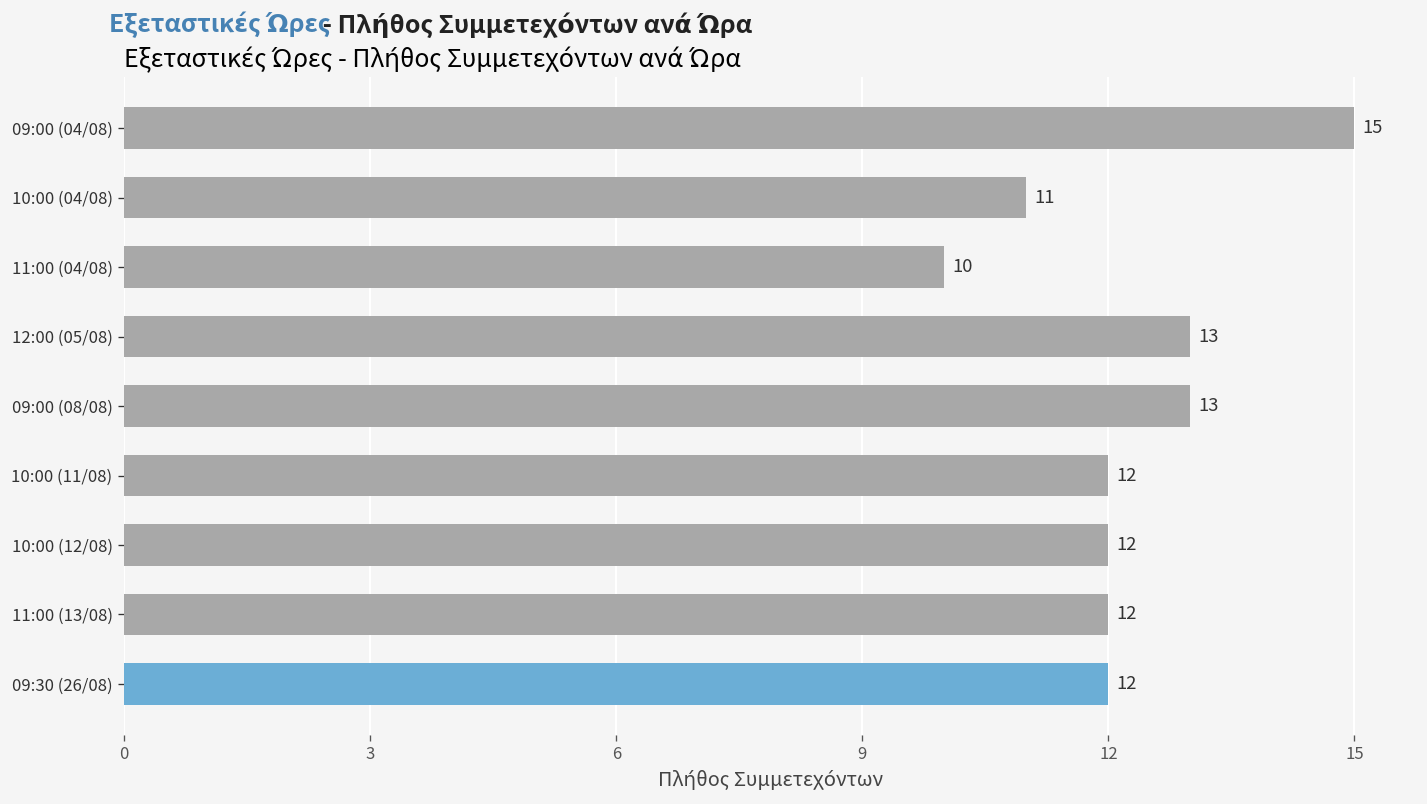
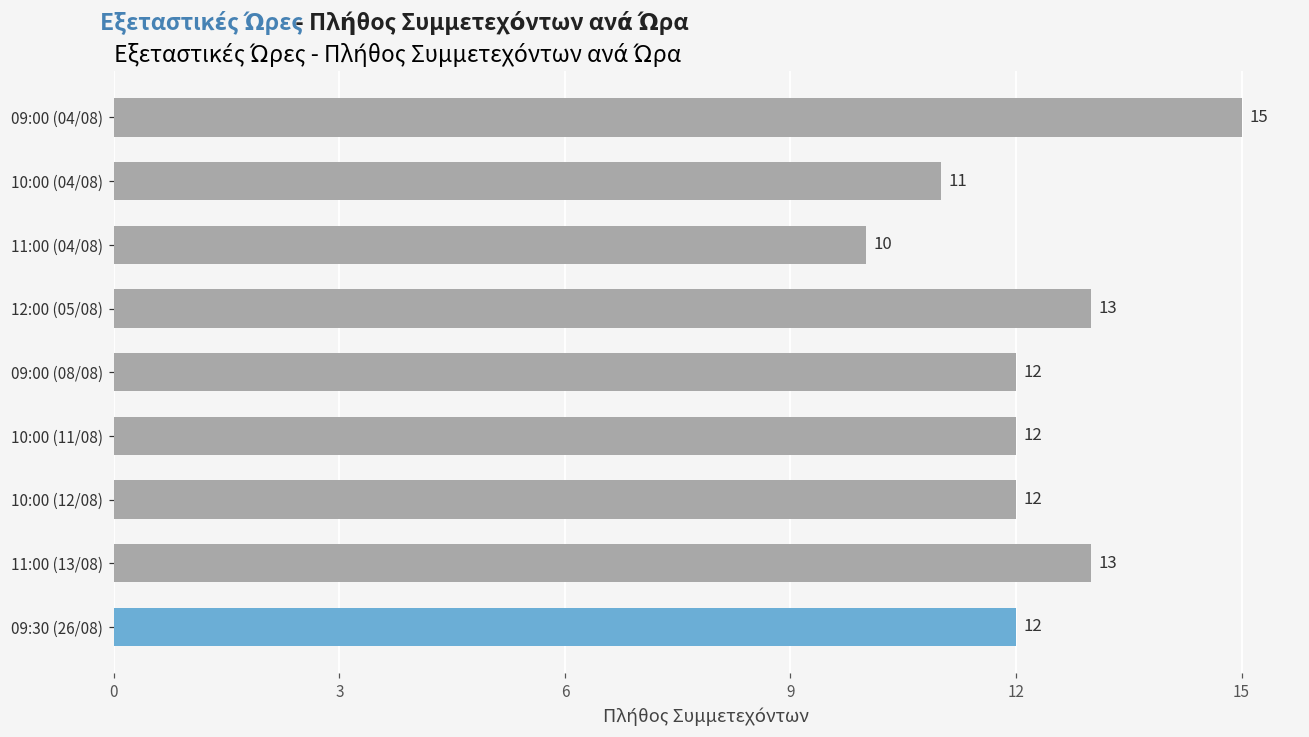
09:00 (08/08): 13 -> 12
11:00 (13/08): 12 -> 13
